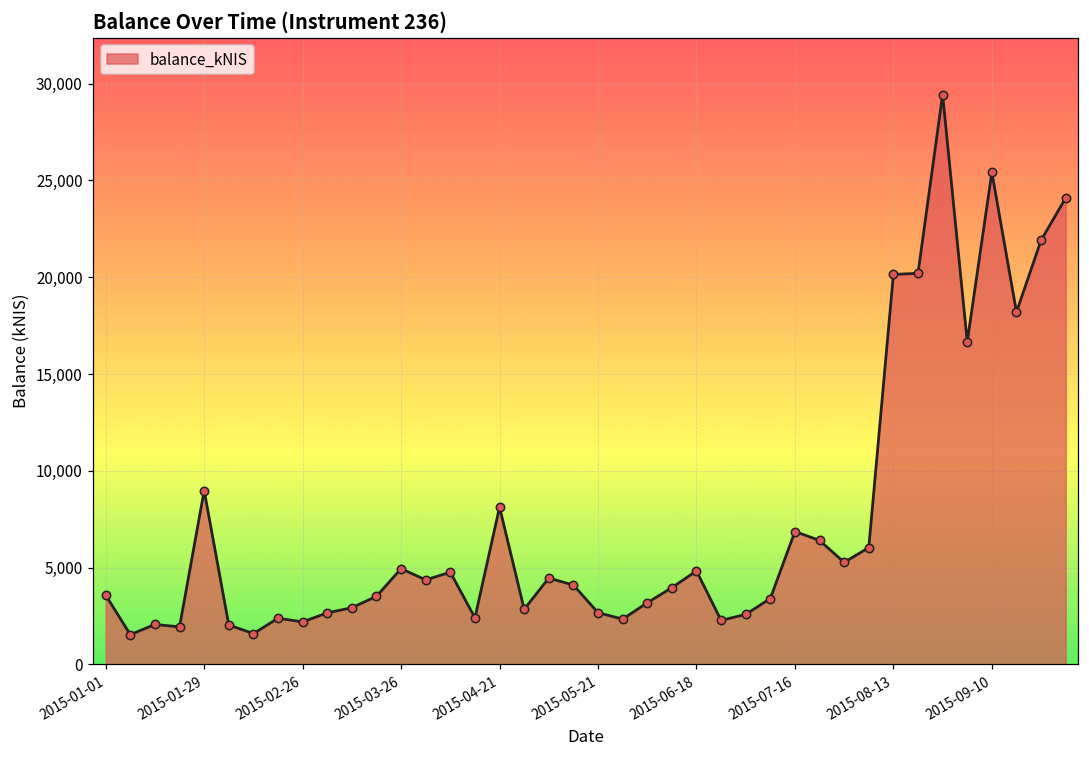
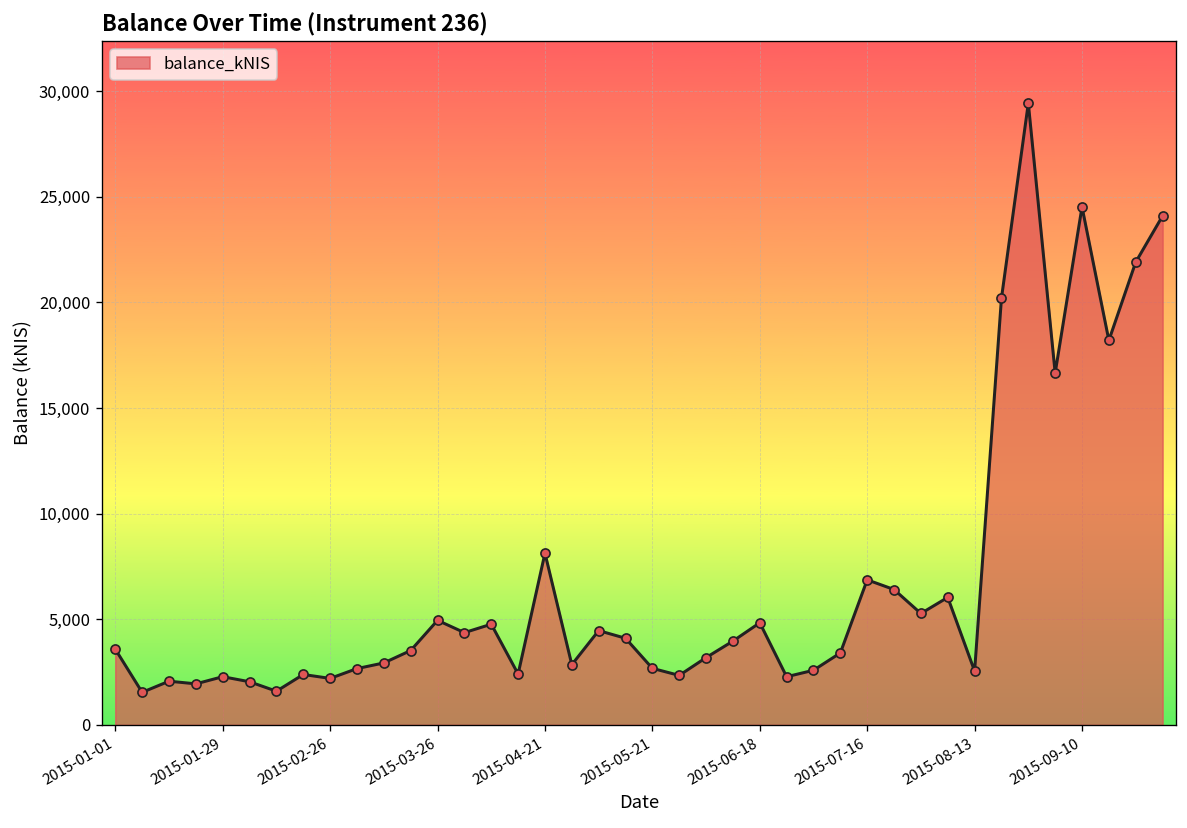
2015-01-29: 9,000 -> 2,300
2015-08-13: 20,100 -> 2,500
2015-09-10: 25,400 -> 24,500
